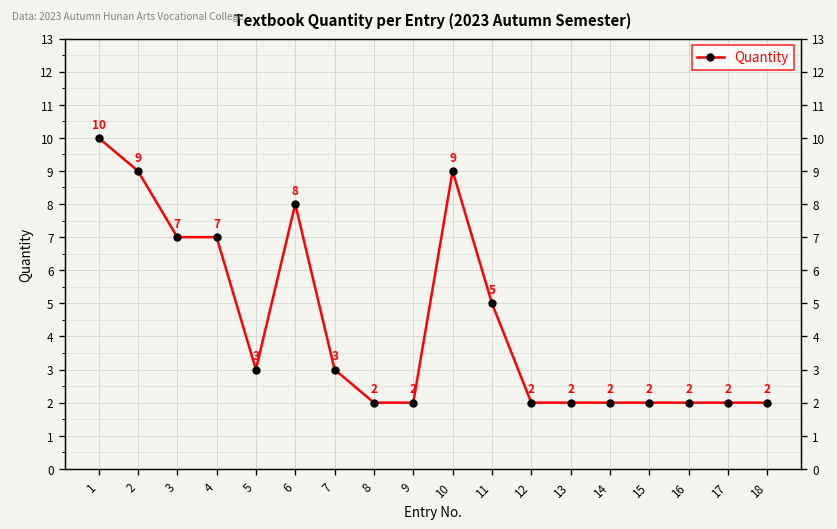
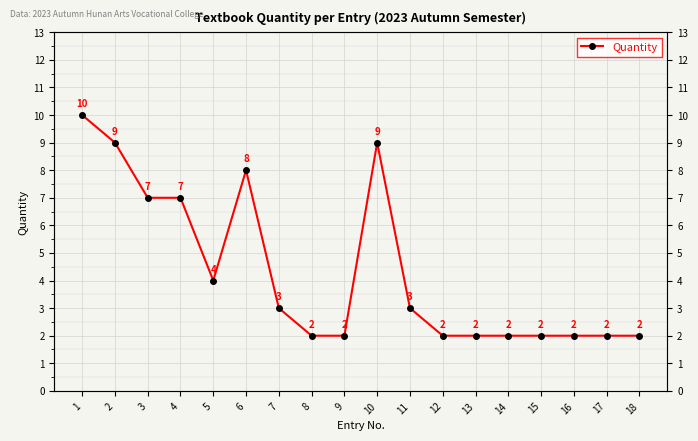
5: 3 -> 4
11: 5 -> 3
